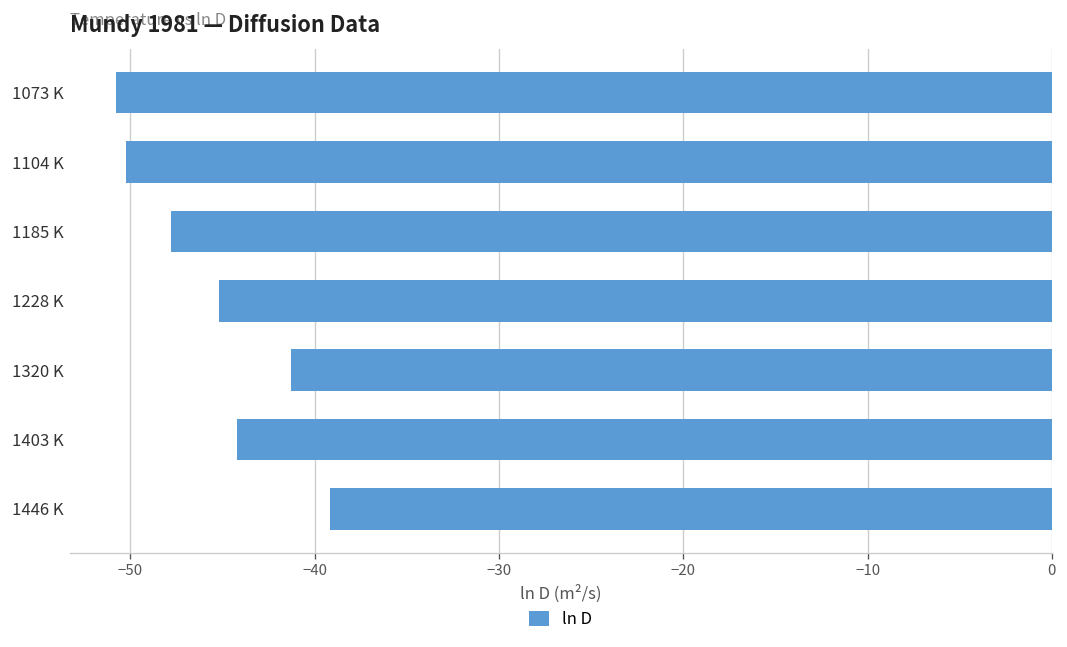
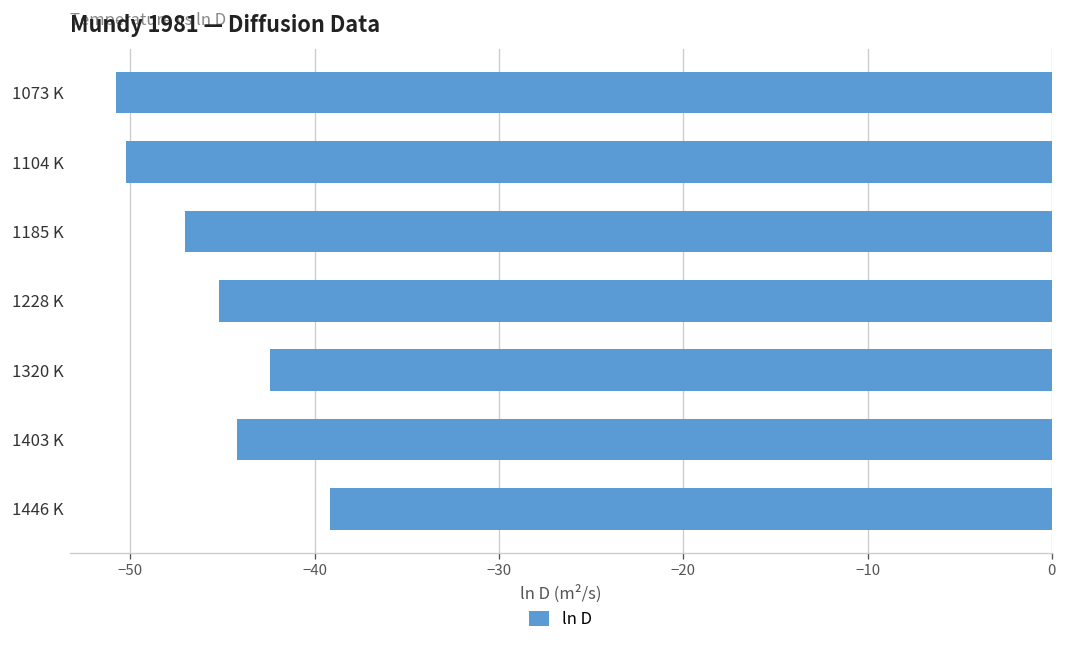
1185 K: -47.8 -> -47.0
1320 K: -41.3 -> -42.4
